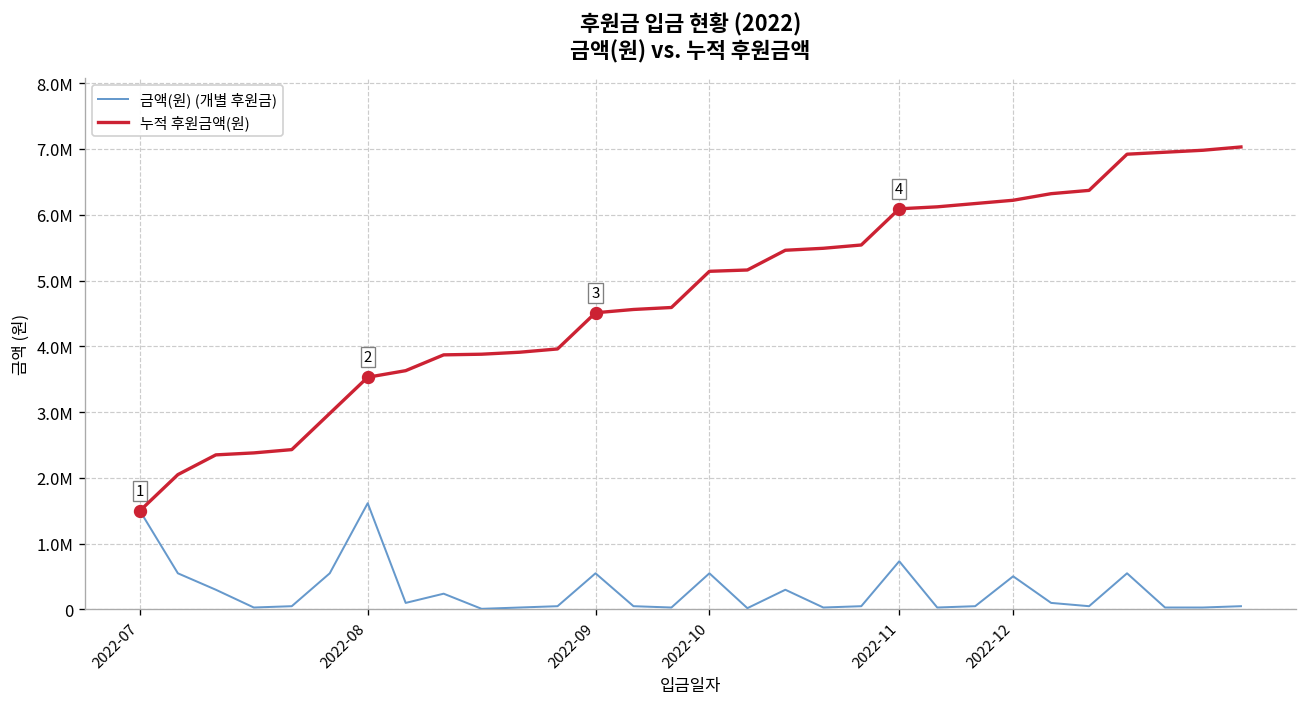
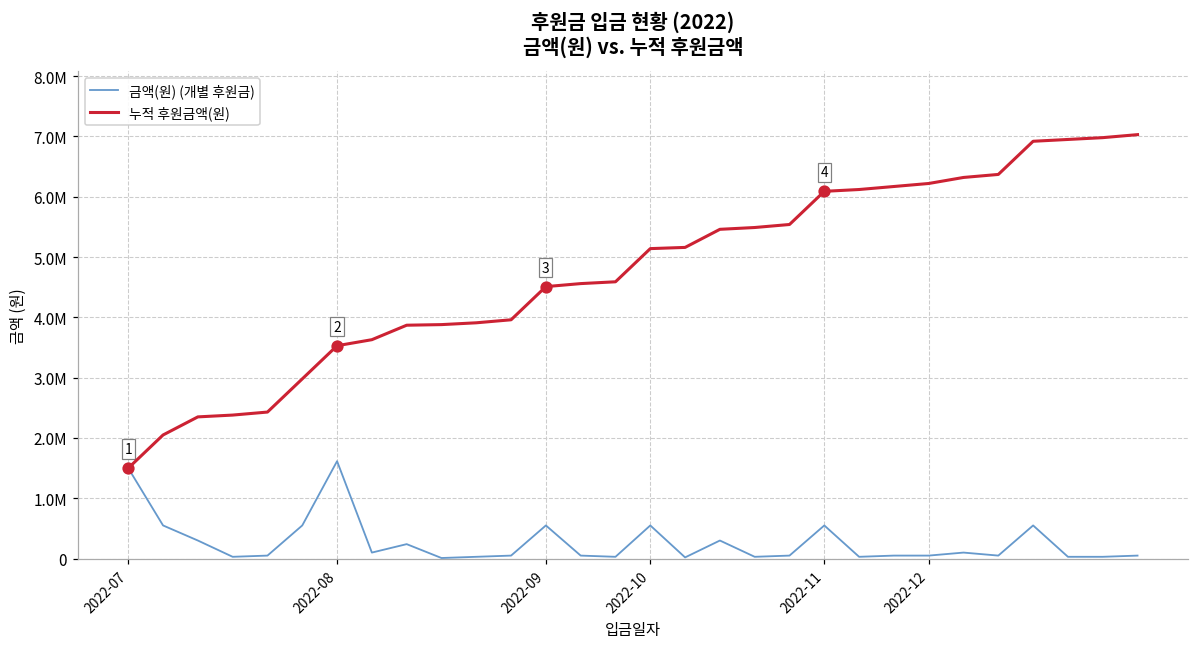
금액(원) (개별 후원금), 2022-11: 700000 -> 600000
금액(원) (개별 후원금), 2022-12: 500000 -> 100000
